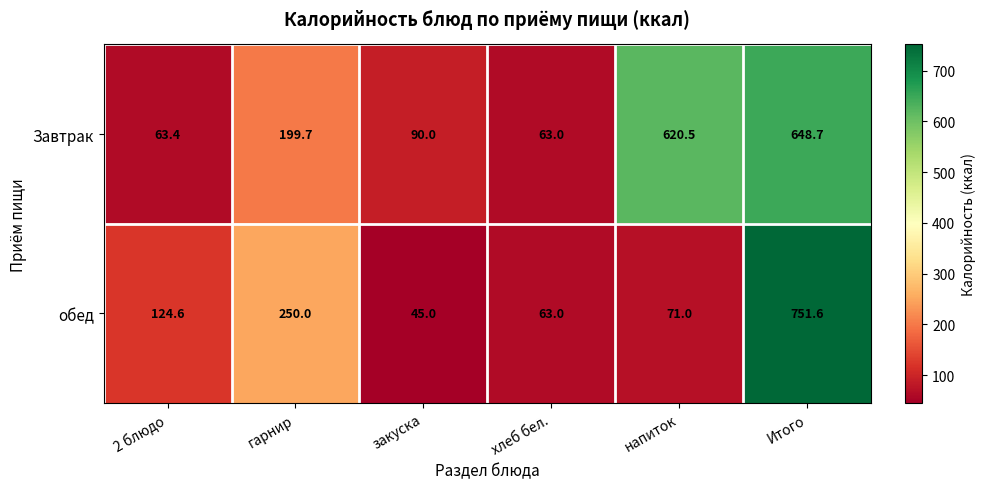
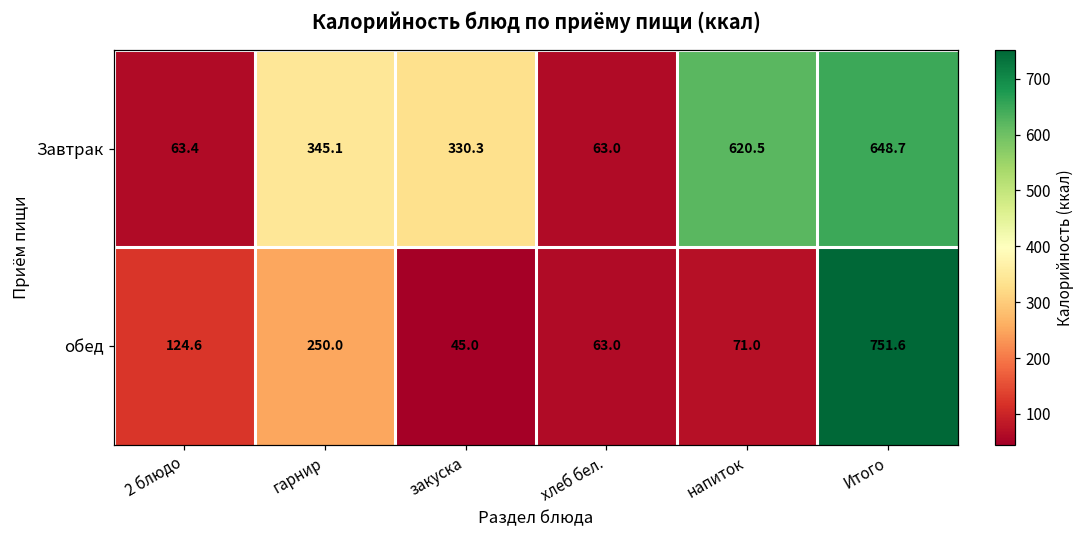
Завтрак, гарнир: 199.7 -> 345.1
Завтрак, закуска: 90.0 -> 330.3
